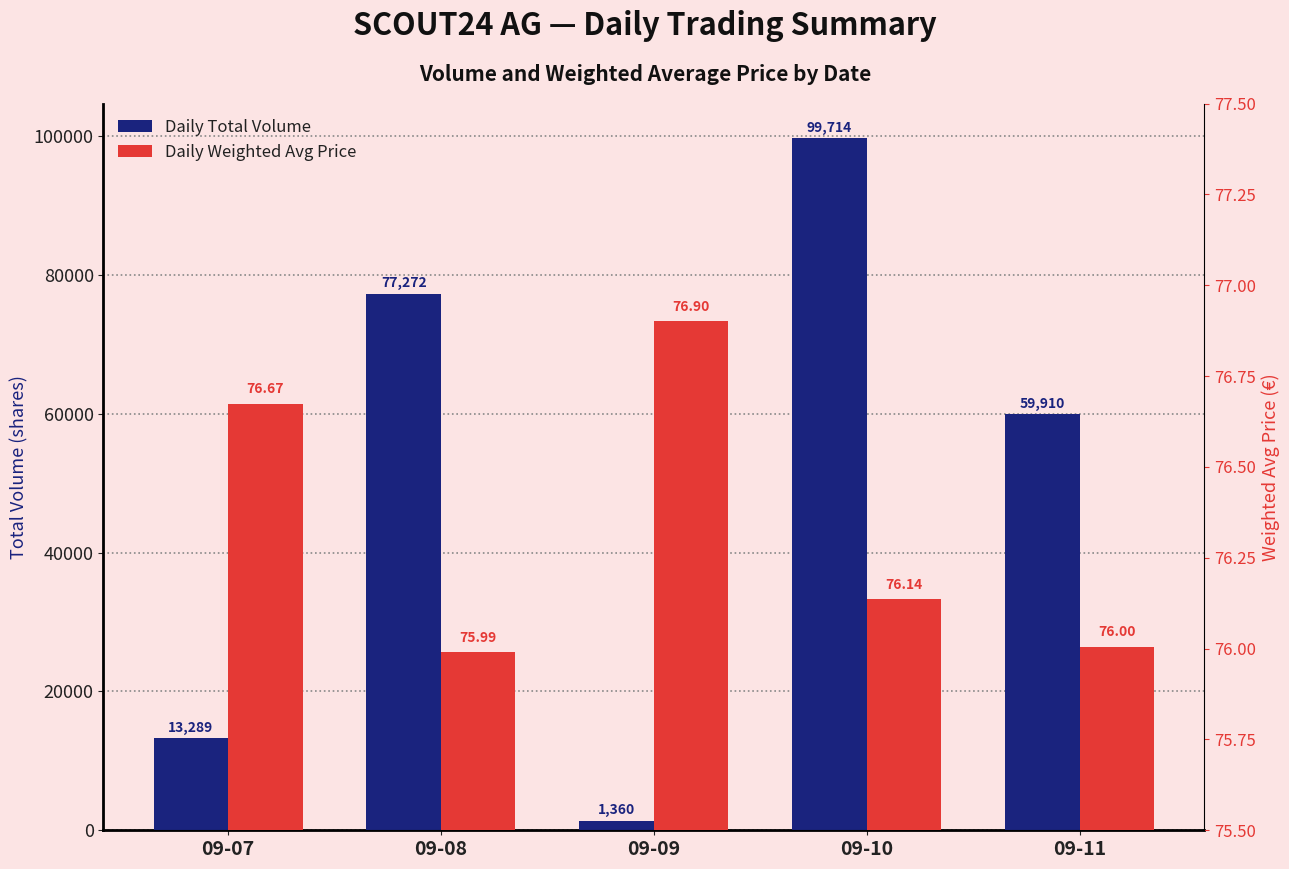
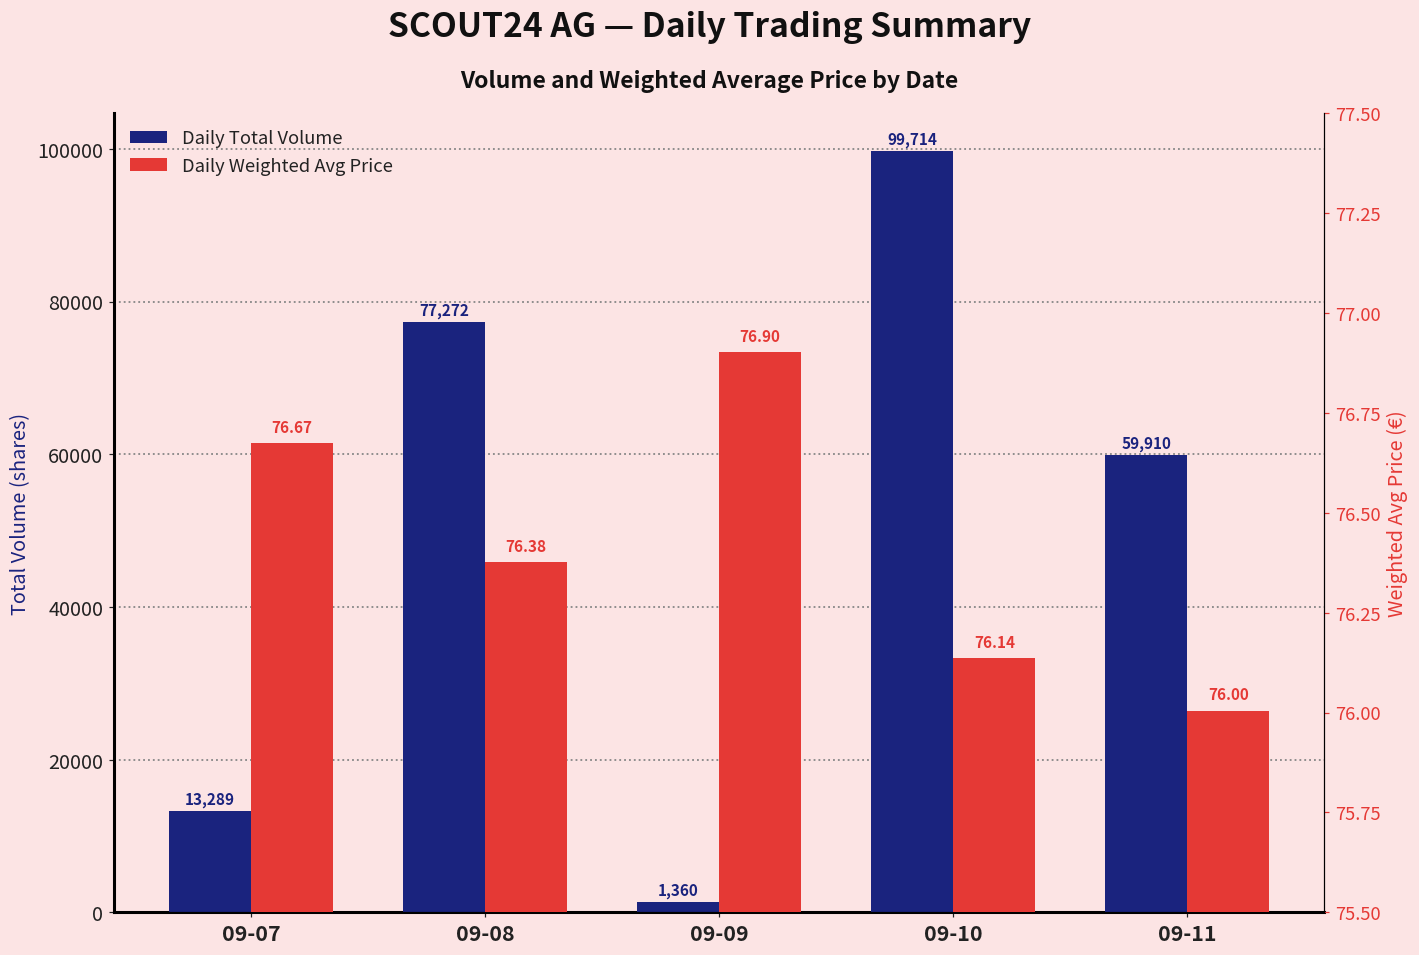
Daily Weighted Avg Price, 09-08: 75.99 -> 76.38
